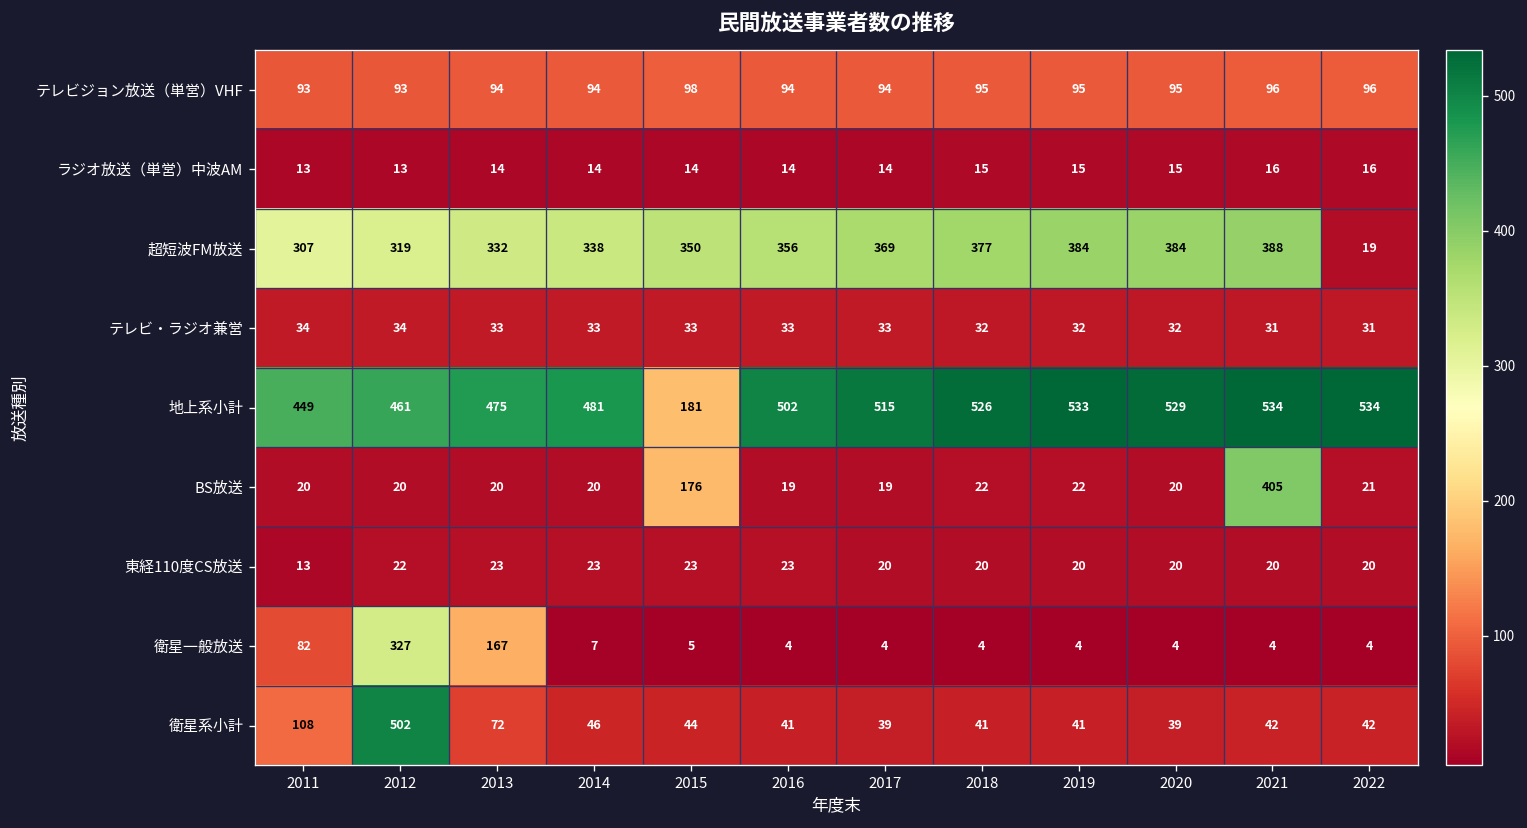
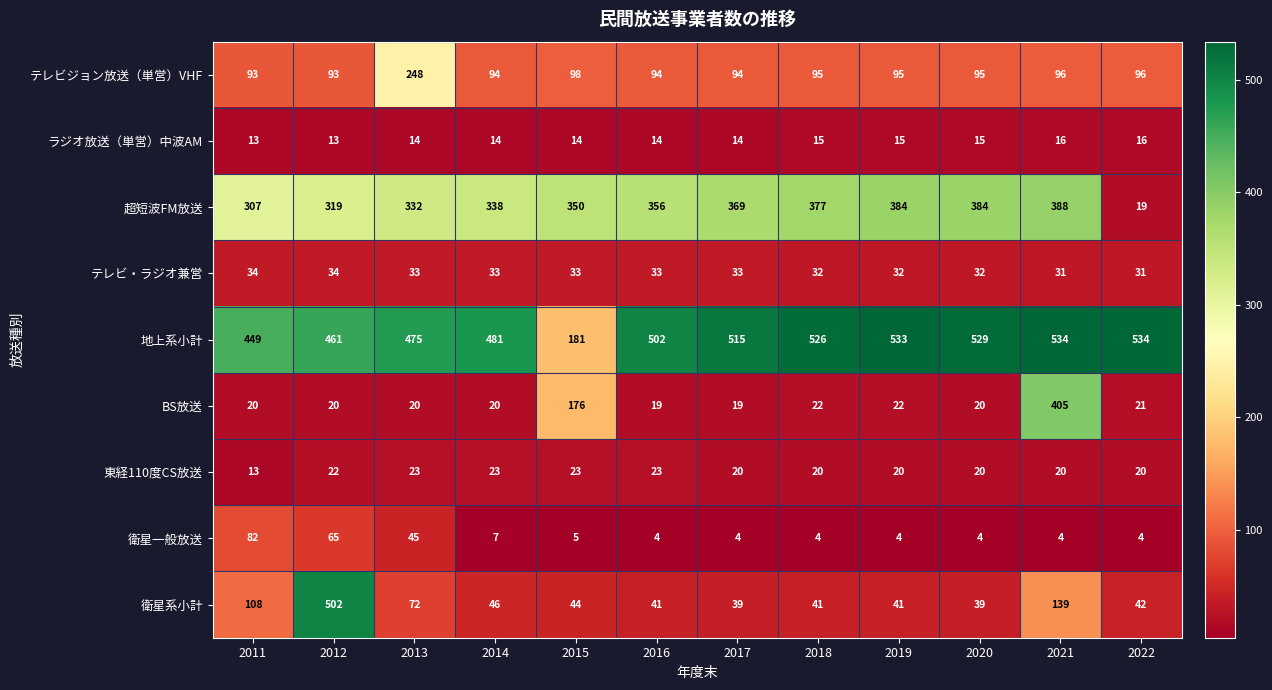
テレビジョン放送（単営）VHF, 2013: 94 -> 248
衛星一般放送, 2012: 327 -> 65
衛星一般放送, 2013: 167 -> 45
衛星系小計, 2021: 42 -> 139
